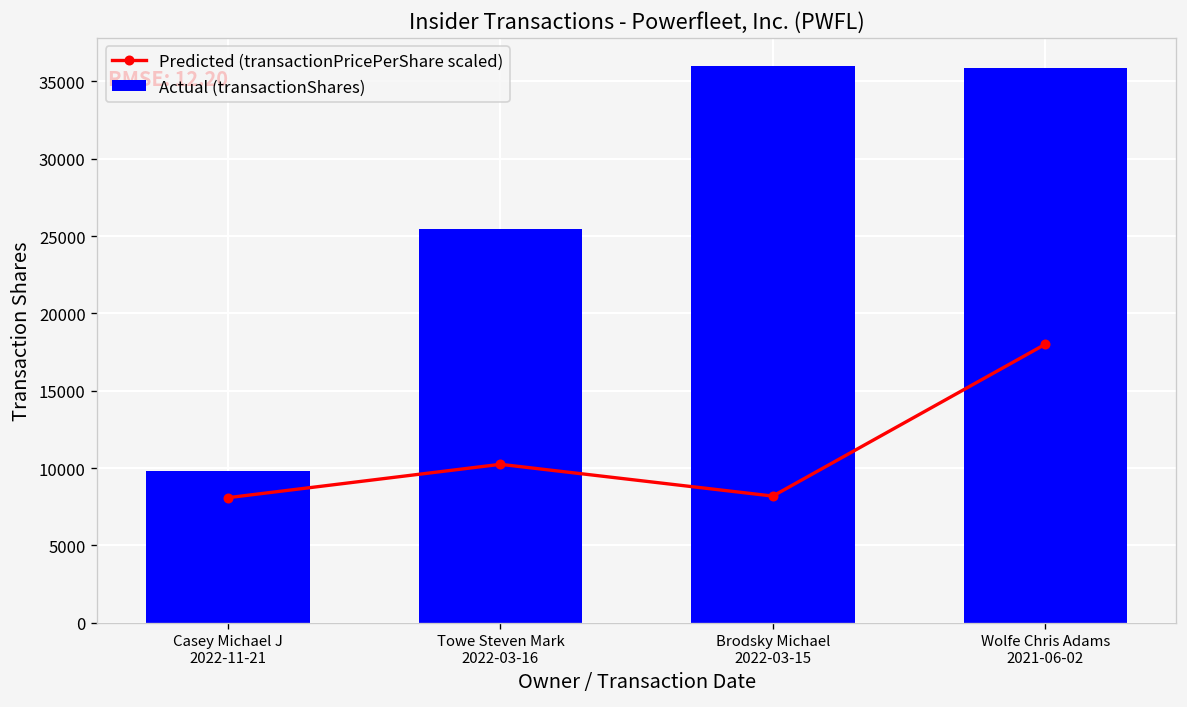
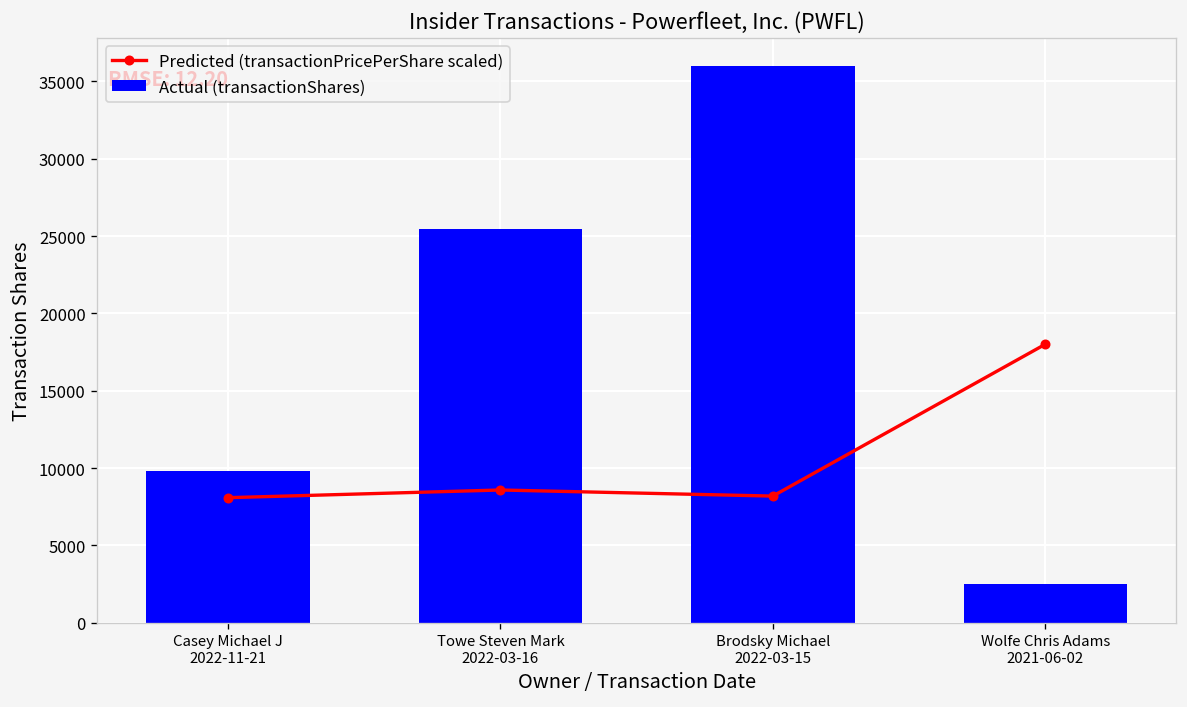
Predicted (transactionPricePerShare scaled), Towe Steven Mark 2022-03-16: 10200 -> 8600
Actual (transactionShares), Wolfe Chris Adams 2021-06-02: 35900 -> 2500
